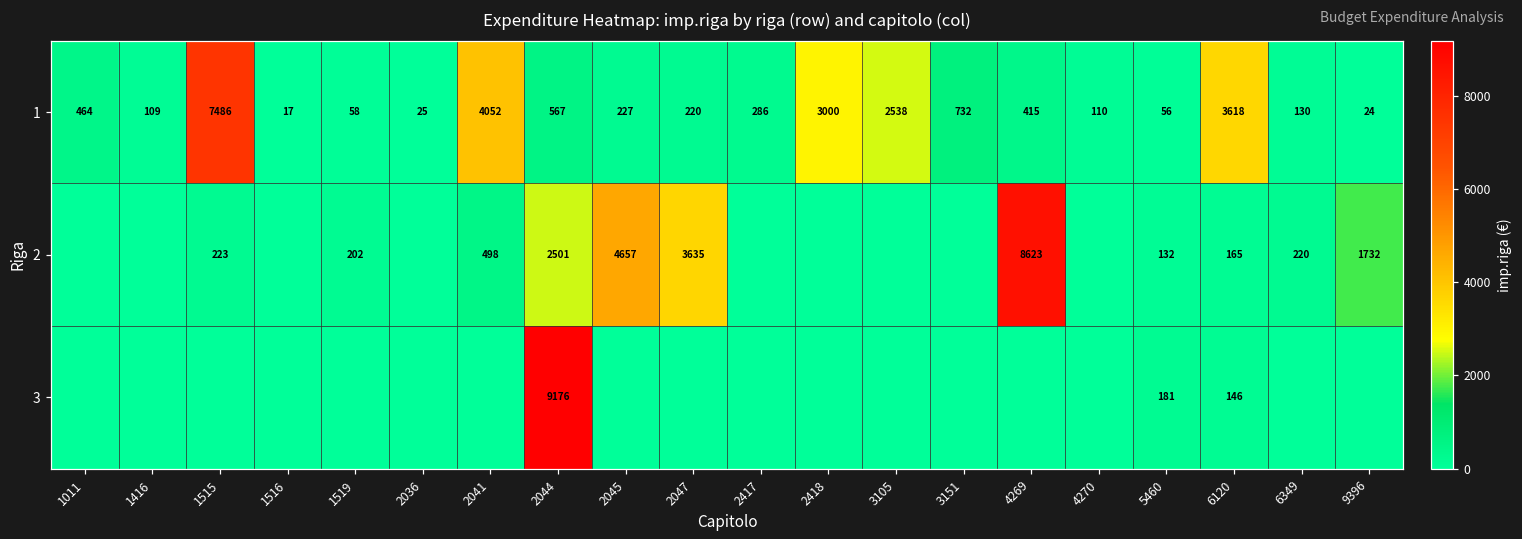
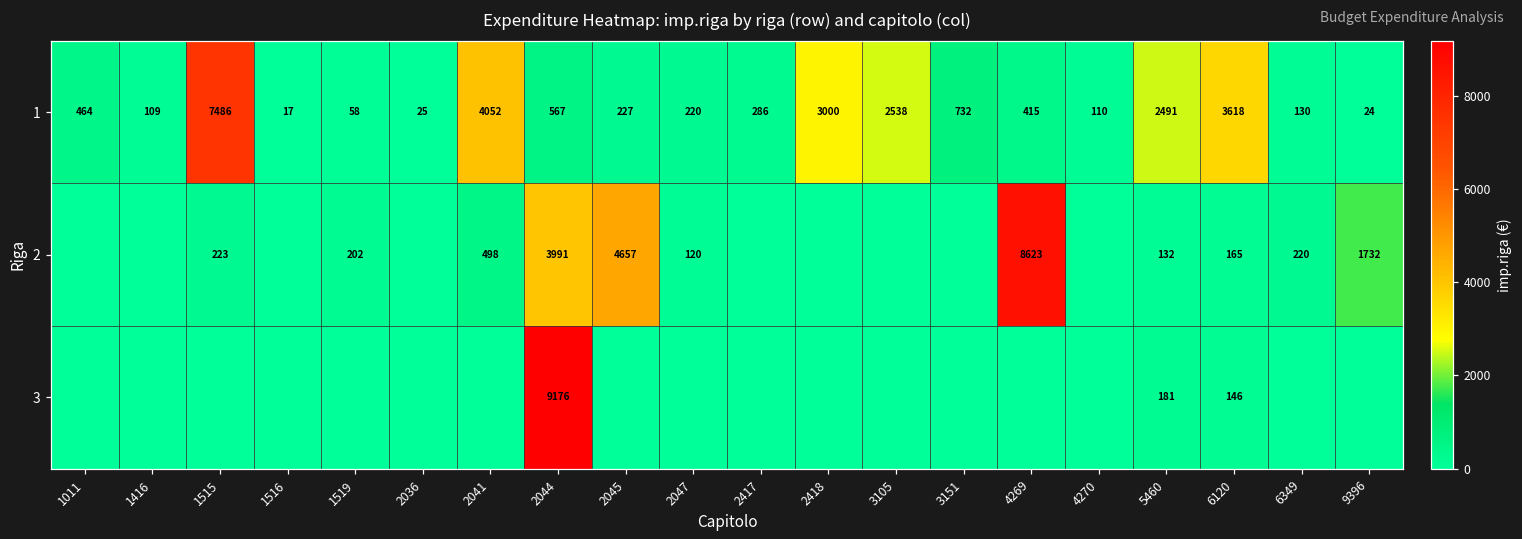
1, 5460: 56 -> 2491
2, 2044: 2501 -> 3991
2, 2047: 3635 -> 120
